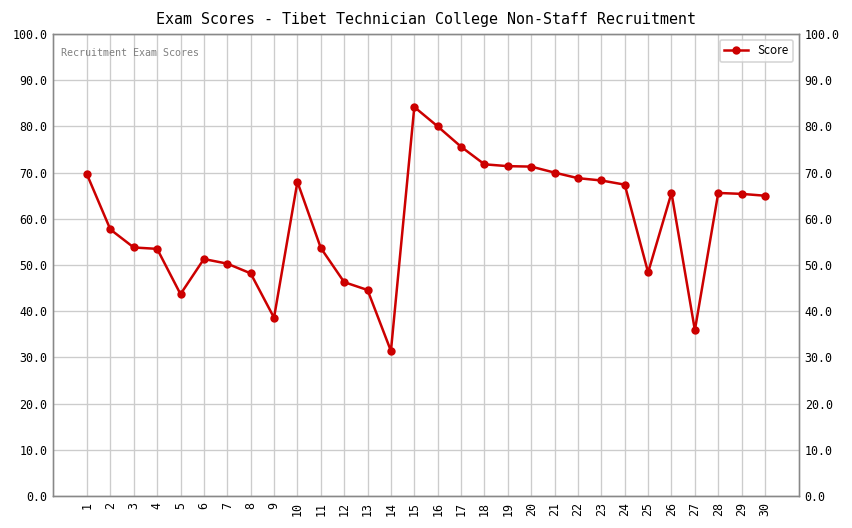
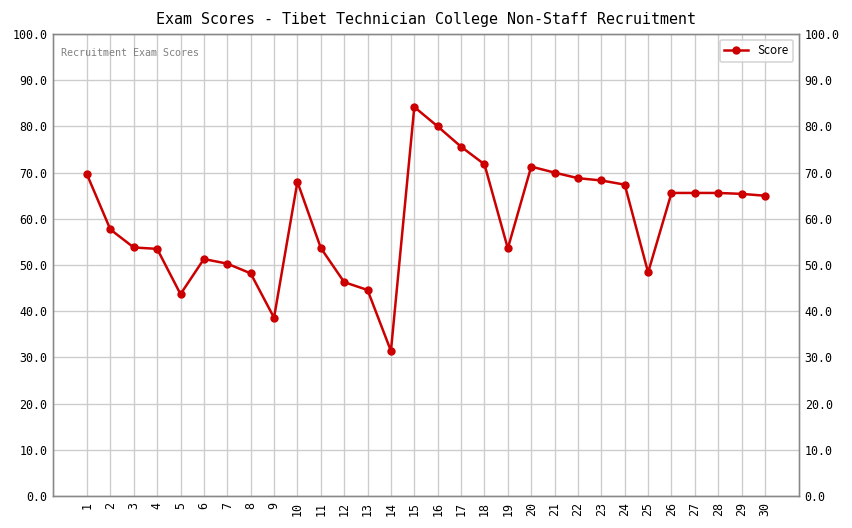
19: 71 -> 54
27: 36 -> 66
